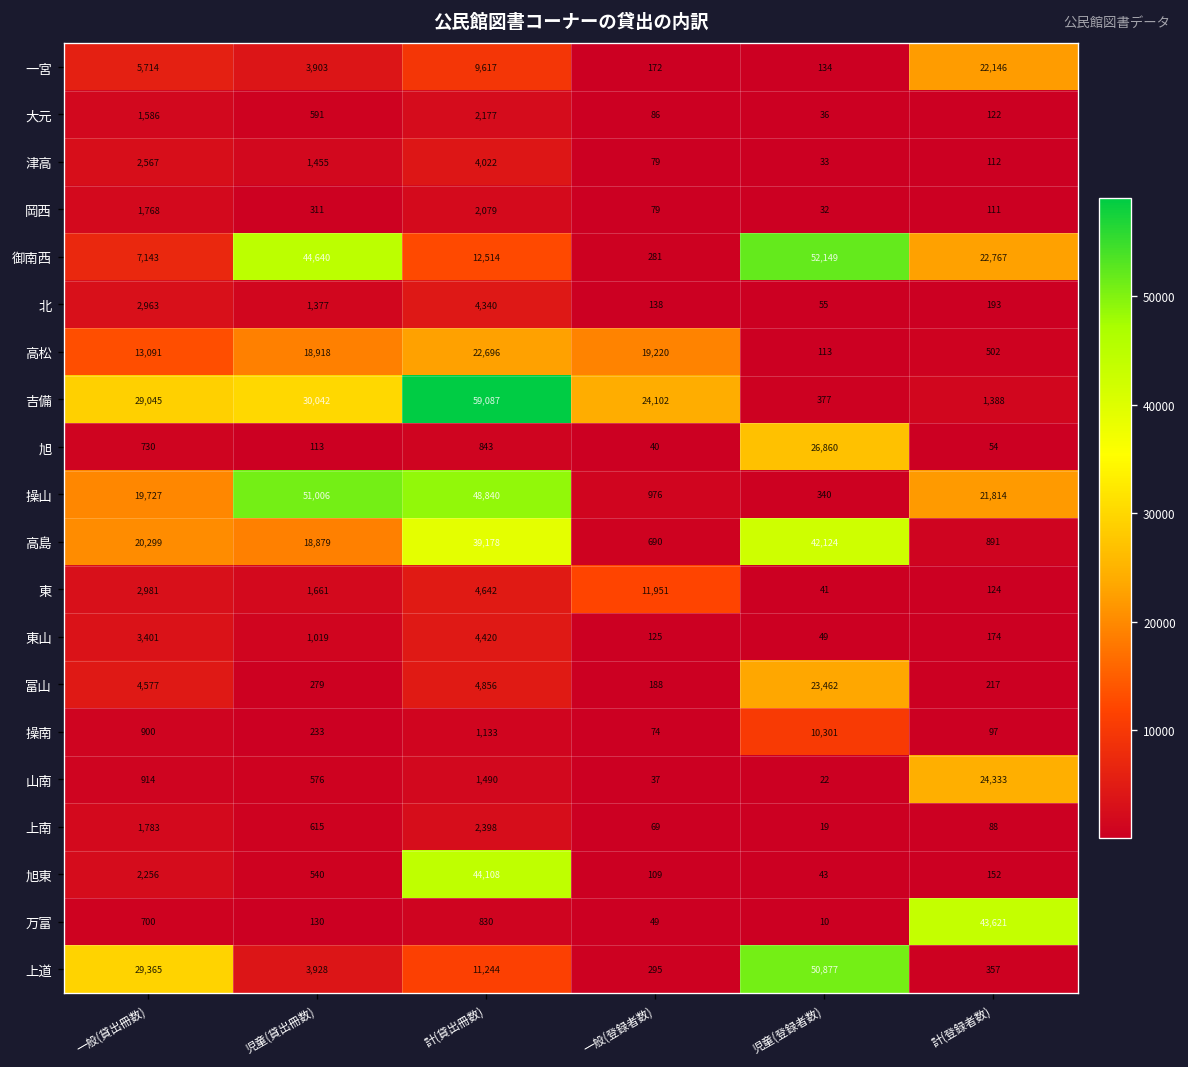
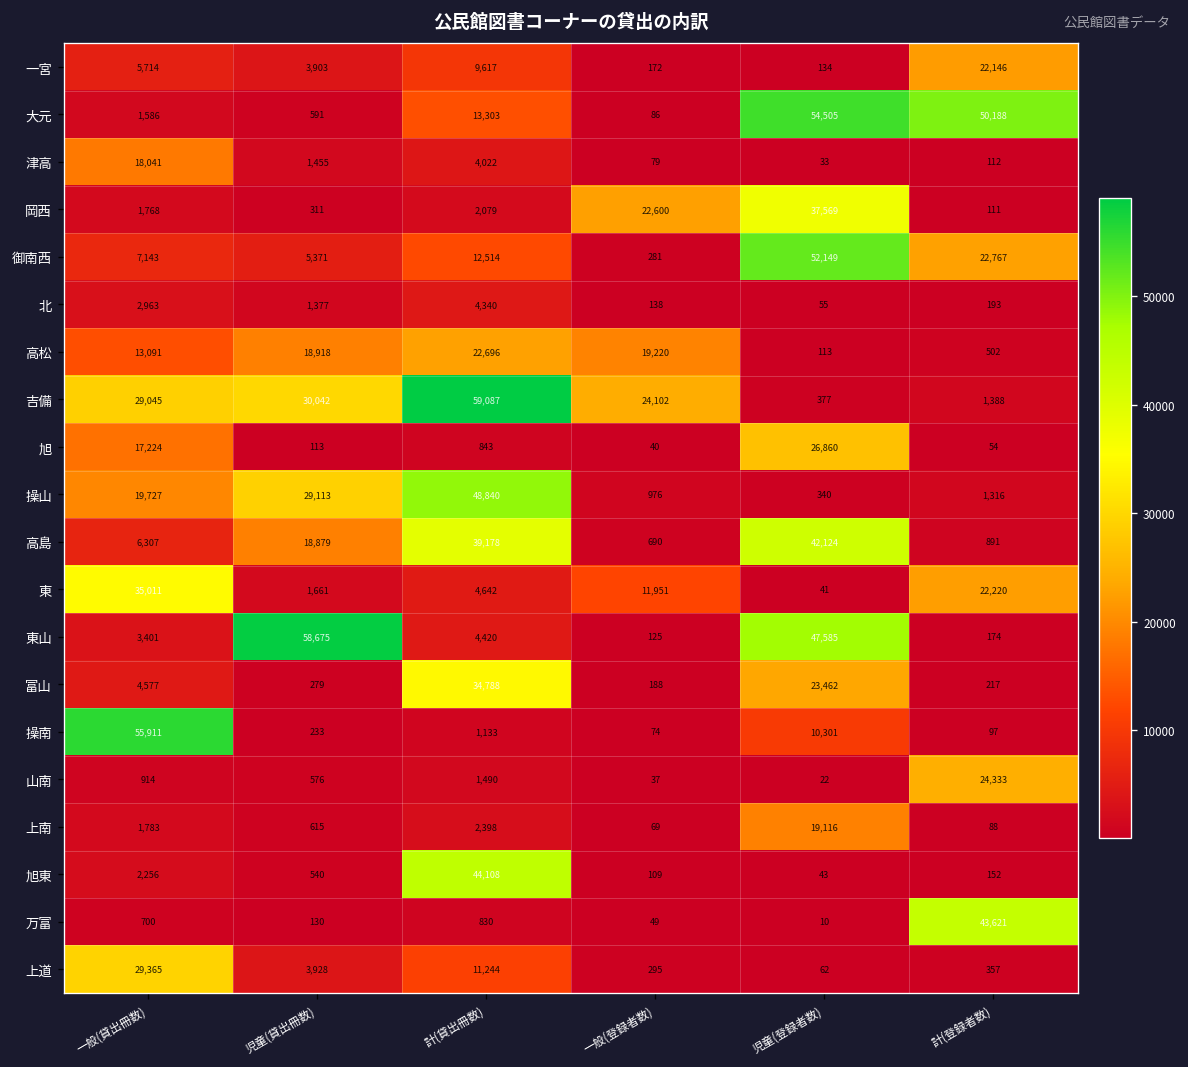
大元, 計(貸出冊数): 2,177 -> 13,303
大元, 児童(登録者数): 36 -> 54,505
大元, 計(登録者数): 122 -> 50,188
津高, 一般(貸出冊数): 2,567 -> 18,041
岡西, 一般(登録者数): 79 -> 22,600
岡西, 児童(登録者数): 32 -> 37,569
御南西, 児童(貸出冊数): 44,640 -> 5,371
旭, 一般(貸出冊数): 730 -> 17,224
操山, 児童(貸出冊数): 51,006 -> 29,113
操山, 計(登録者数): 21,814 -> 1,316
高島, 一般(貸出冊数): 20,299 -> 6,307
東, 一般(貸出冊数): 2,981 -> 35,011
東, 計(登録者数): 124 -> 22,220
東山, 児童(貸出冊数): 1,019 -> 58,675
東山, 児童(登録者数): 49 -> 47,585
富山, 計(貸出冊数): 4,856 -> 34,788
操南, 一般(貸出冊数): 900 -> 55,911
上南, 児童(登録者数): 19 -> 19,116
上道, 児童(登録者数): 50,877 -> 62
